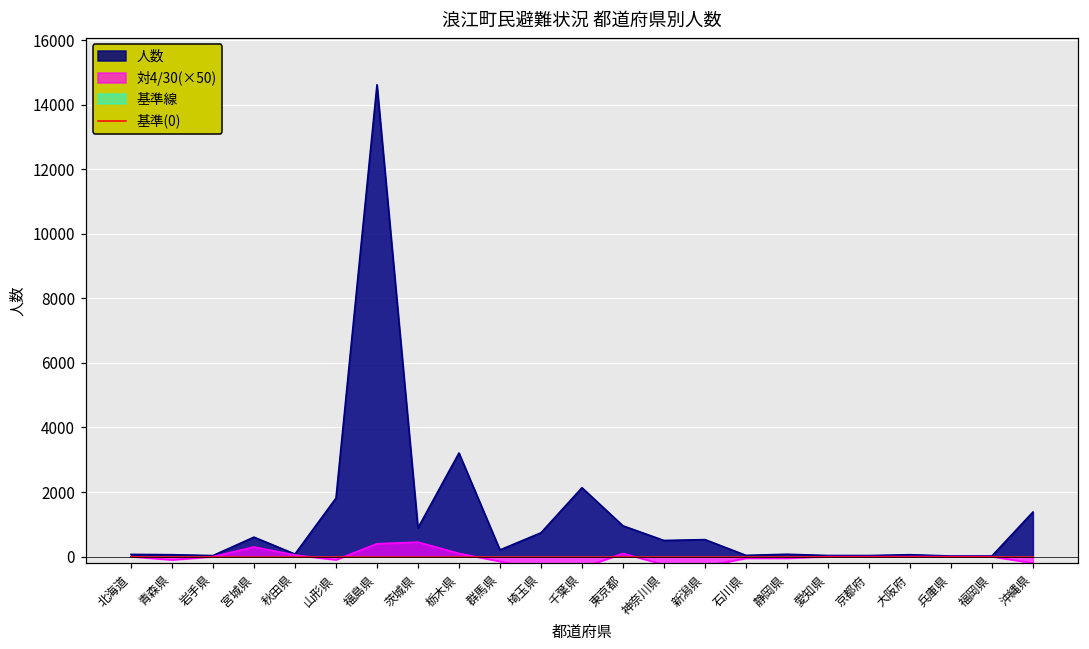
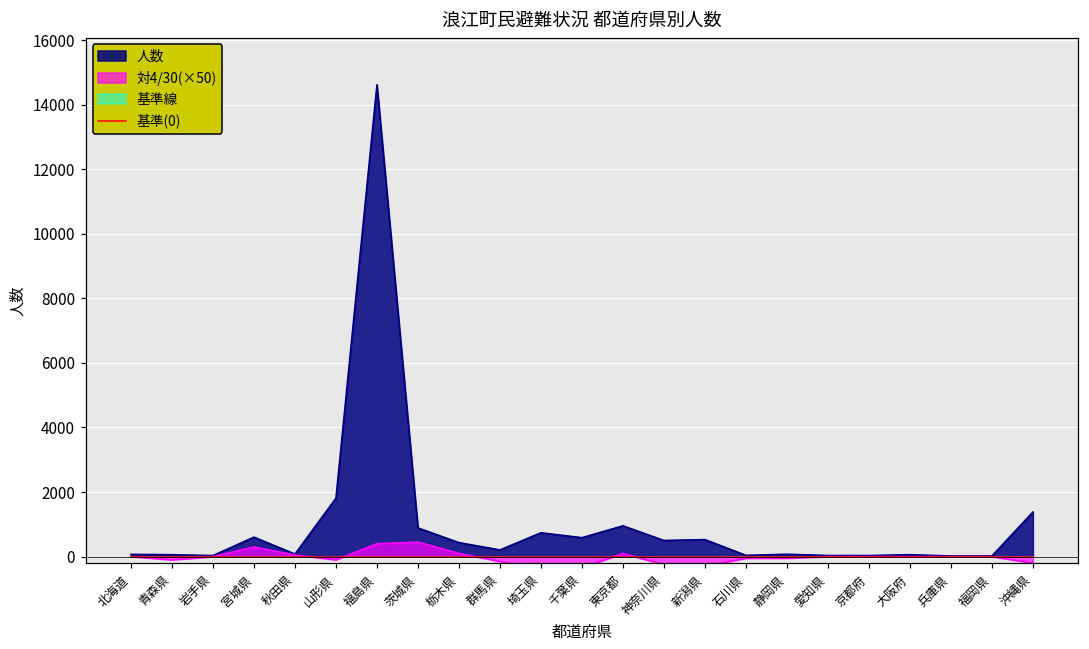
人数, 栃木県: 3200 -> 400
人数, 千葉県: 2100 -> 600
